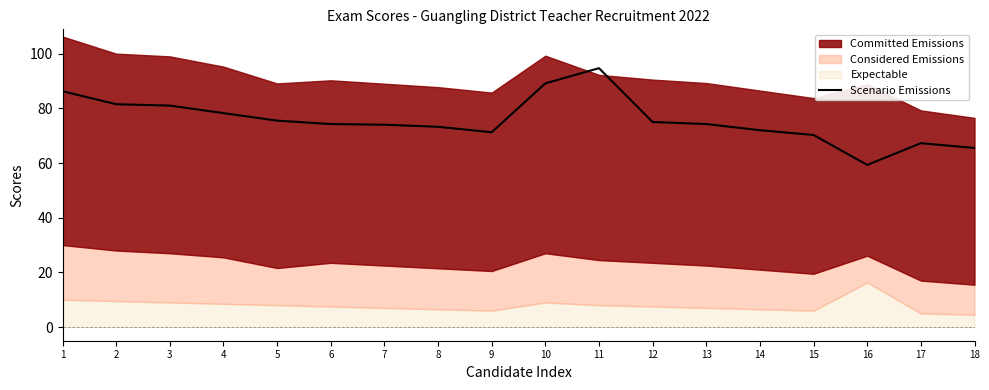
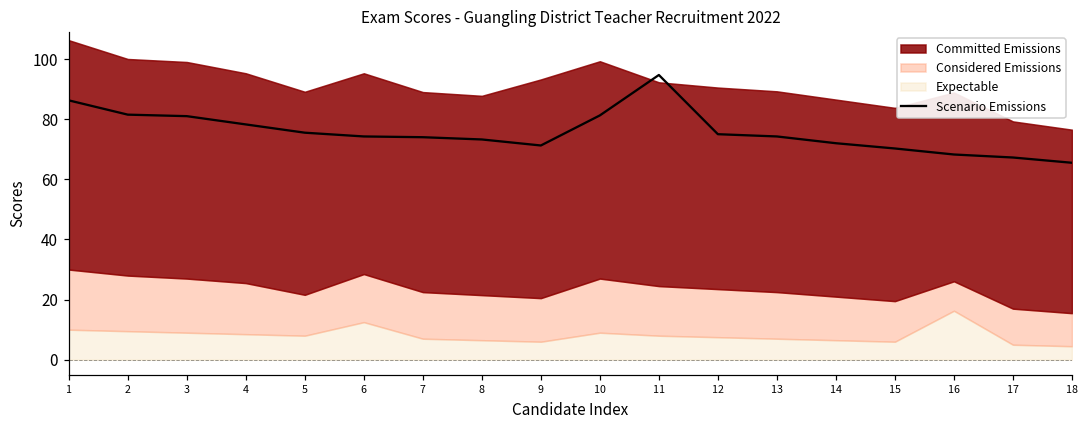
Expectable, 6: 8 -> 13
Committed Emissions, 9: 65 -> 73
Scenario Emissions, 10: 89 -> 81
Scenario Emissions, 16: 59 -> 68
